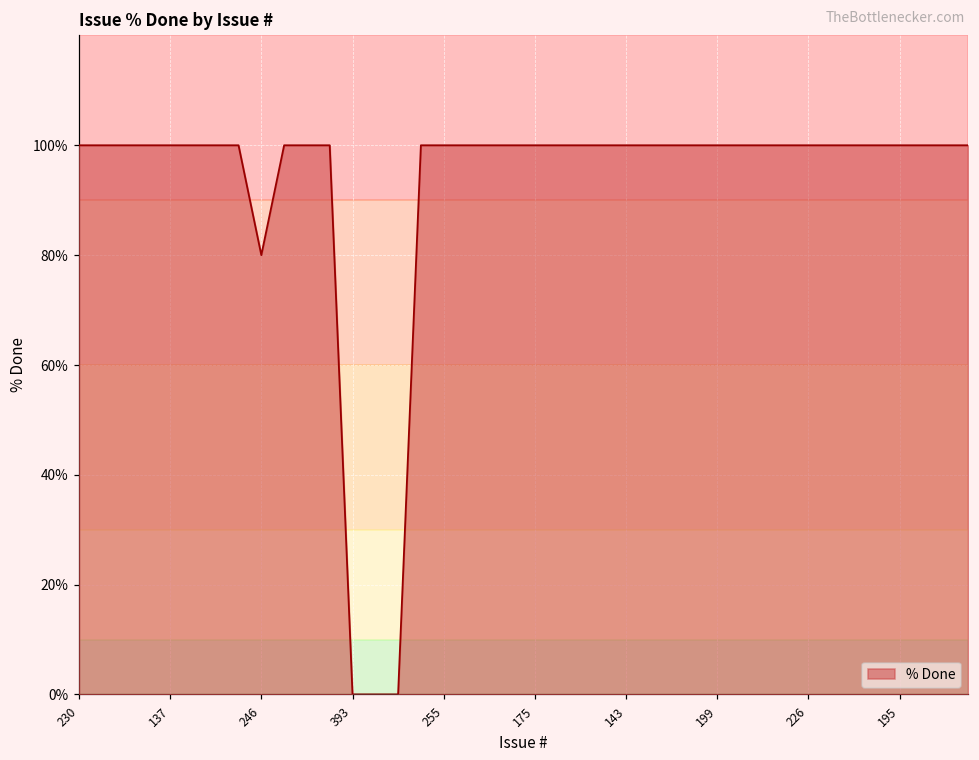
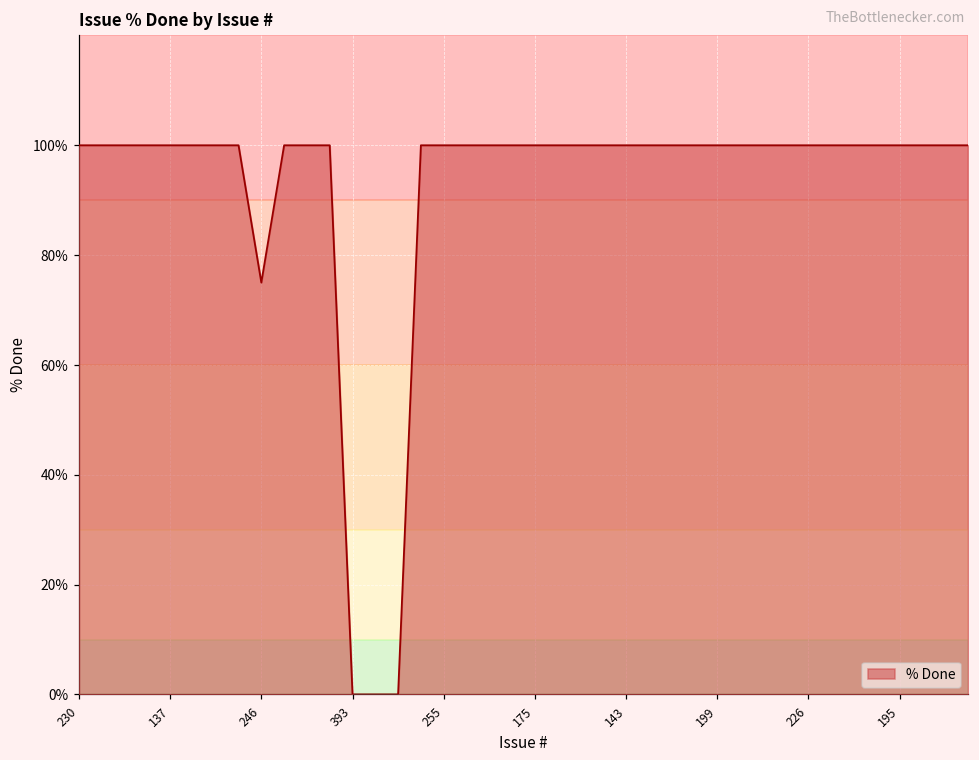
246: 80% -> 75%
